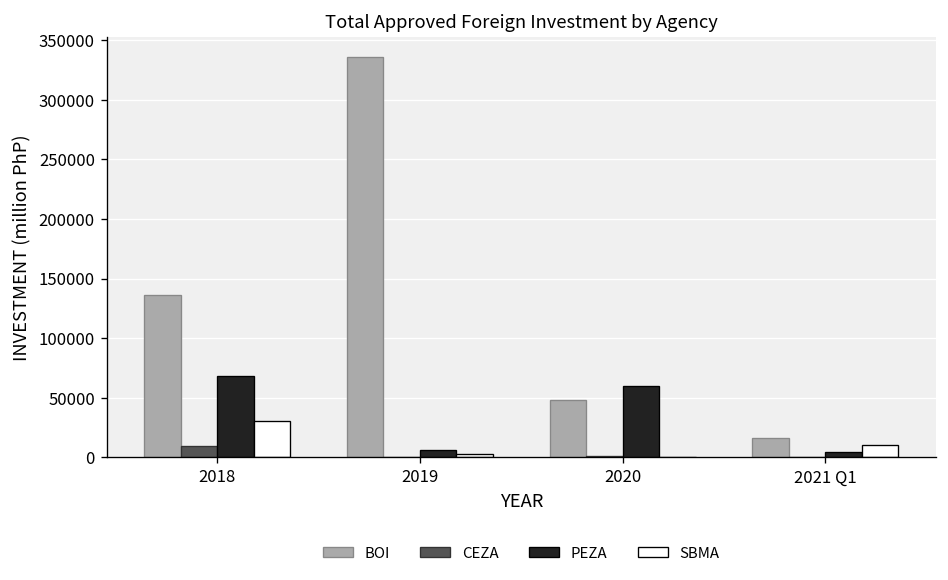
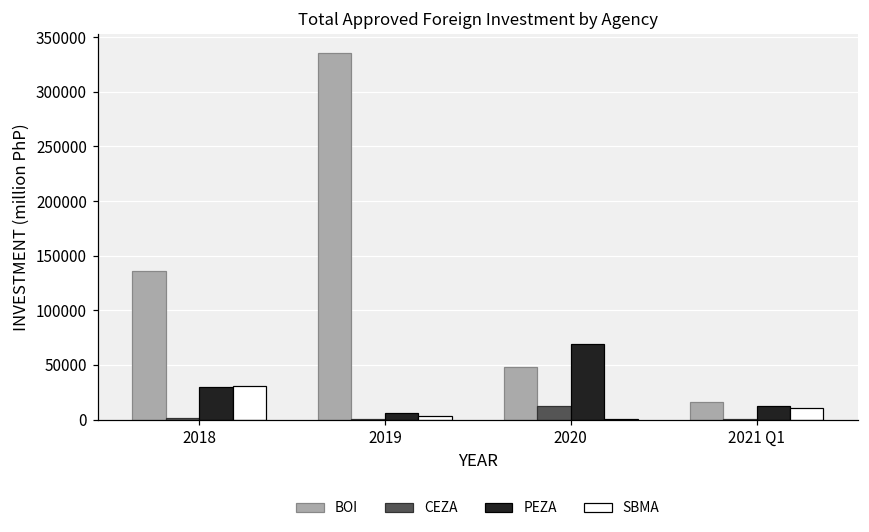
CEZA, 2018: 10000 -> 0
PEZA, 2018: 70000 -> 30000
CEZA, 2020: 0 -> 10000
PEZA, 2020: 60000 -> 70000
PEZA, 2021 Q1: 0 -> 10000
